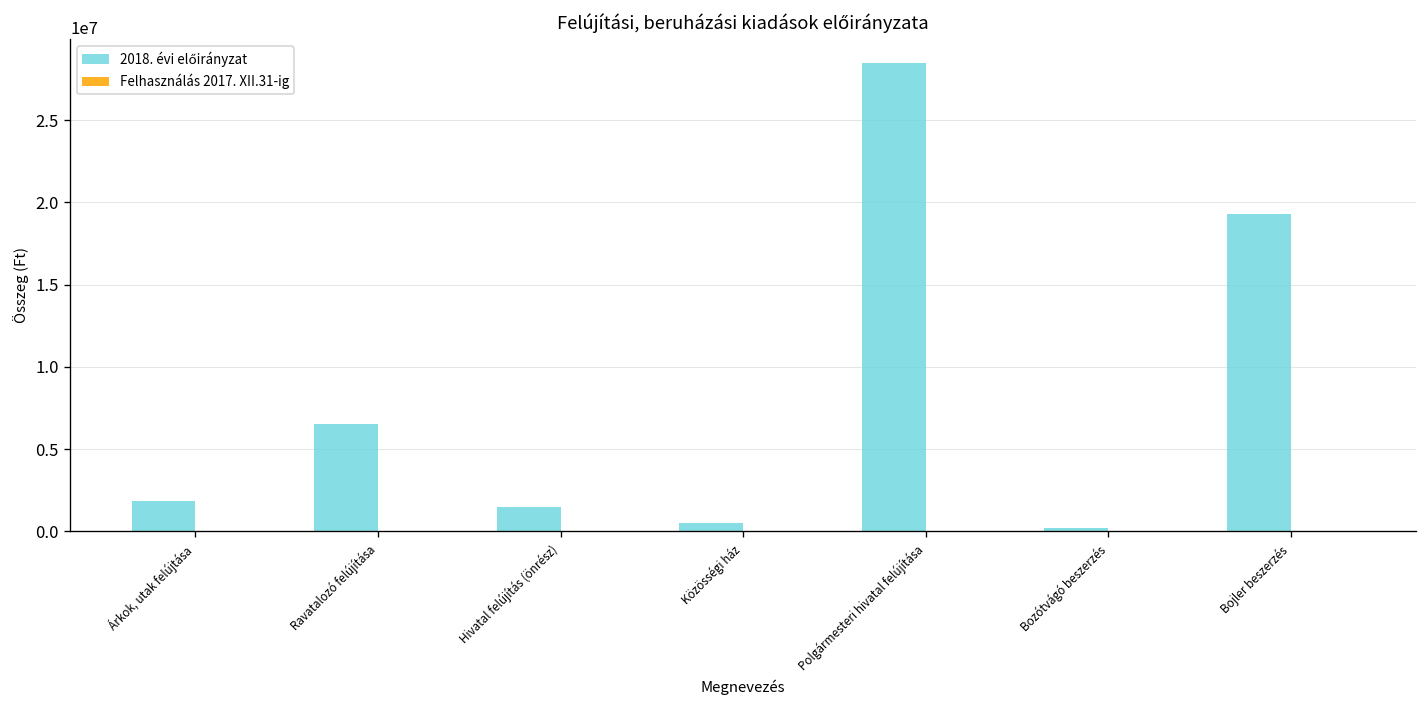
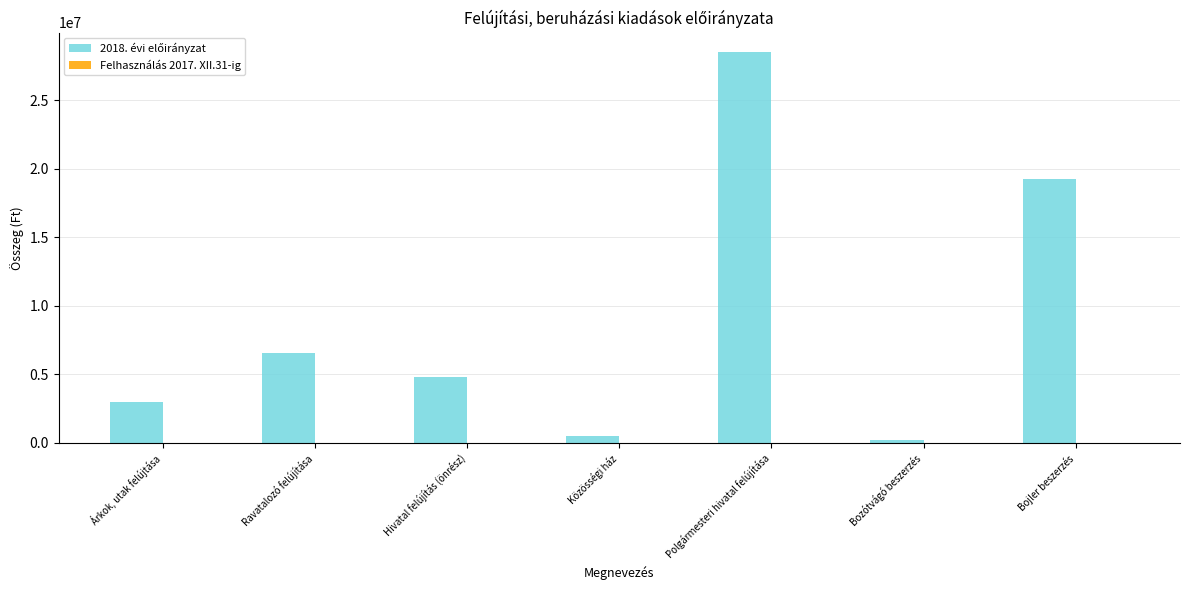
2018. évi előirányzat, Árkok, utak felújtása: 1800000 -> 3000000
2018. évi előirányzat, Hivatal felújítás (önrész): 1500000 -> 4800000
